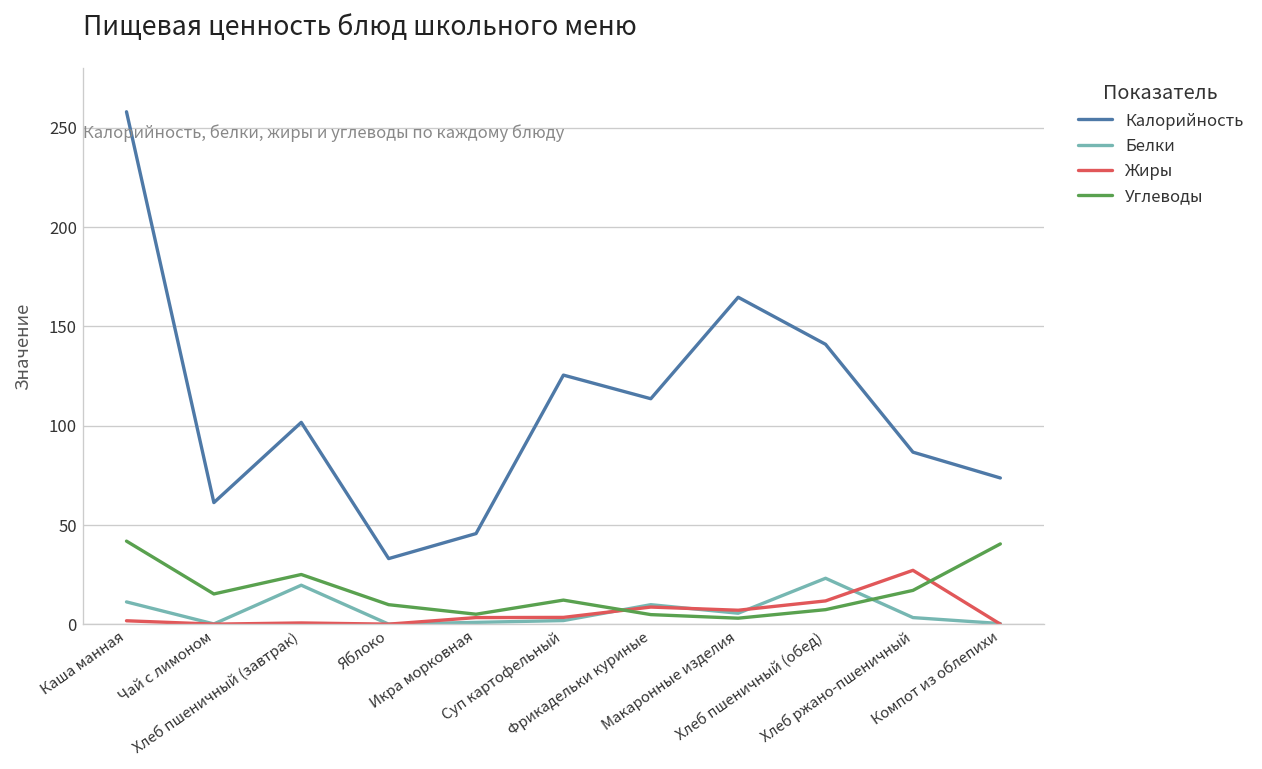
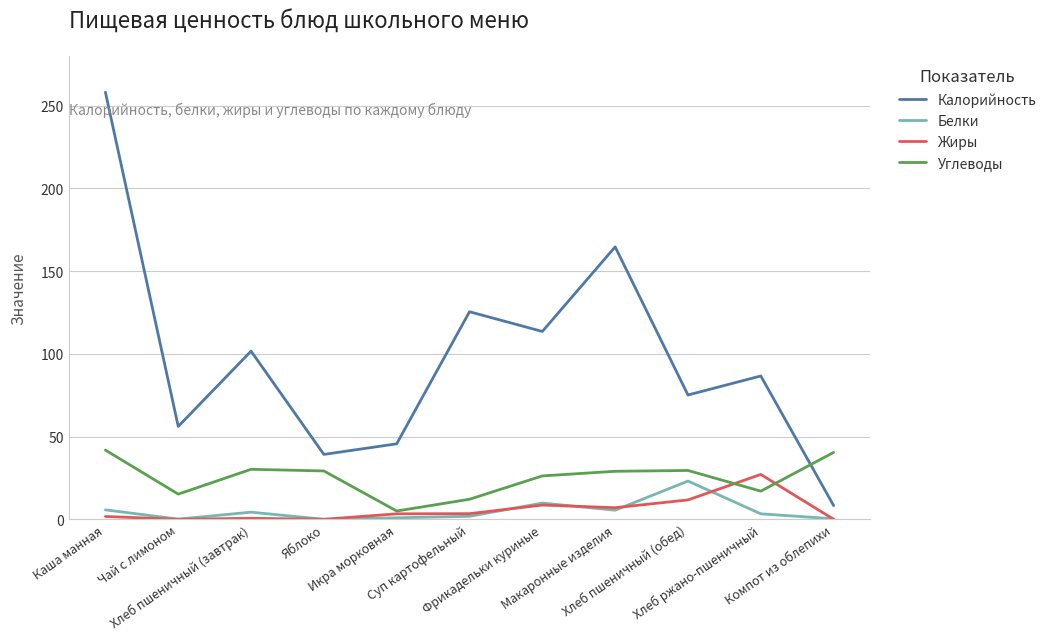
Белки, Каша манная: 11 -> 6
Калорийность, Чай с лимоном: 61 -> 56
Белки, Хлеб пшеничный (завтрак): 20 -> 4
Углеводы, Хлеб пшеничный (завтрак): 25 -> 30
Калорийность, Яблоко: 33 -> 39
Углеводы, Яблоко: 10 -> 29
Углеводы, Фрикадельки куриные: 5 -> 26
Углеводы, Макаронные изделия: 3 -> 29
Калорийность, Хлеб пшеничный (обед): 141 -> 75
Углеводы, Хлеб пшеничный (обед): 7 -> 30
Калорийность, Компот из облепихи: 74 -> 8
